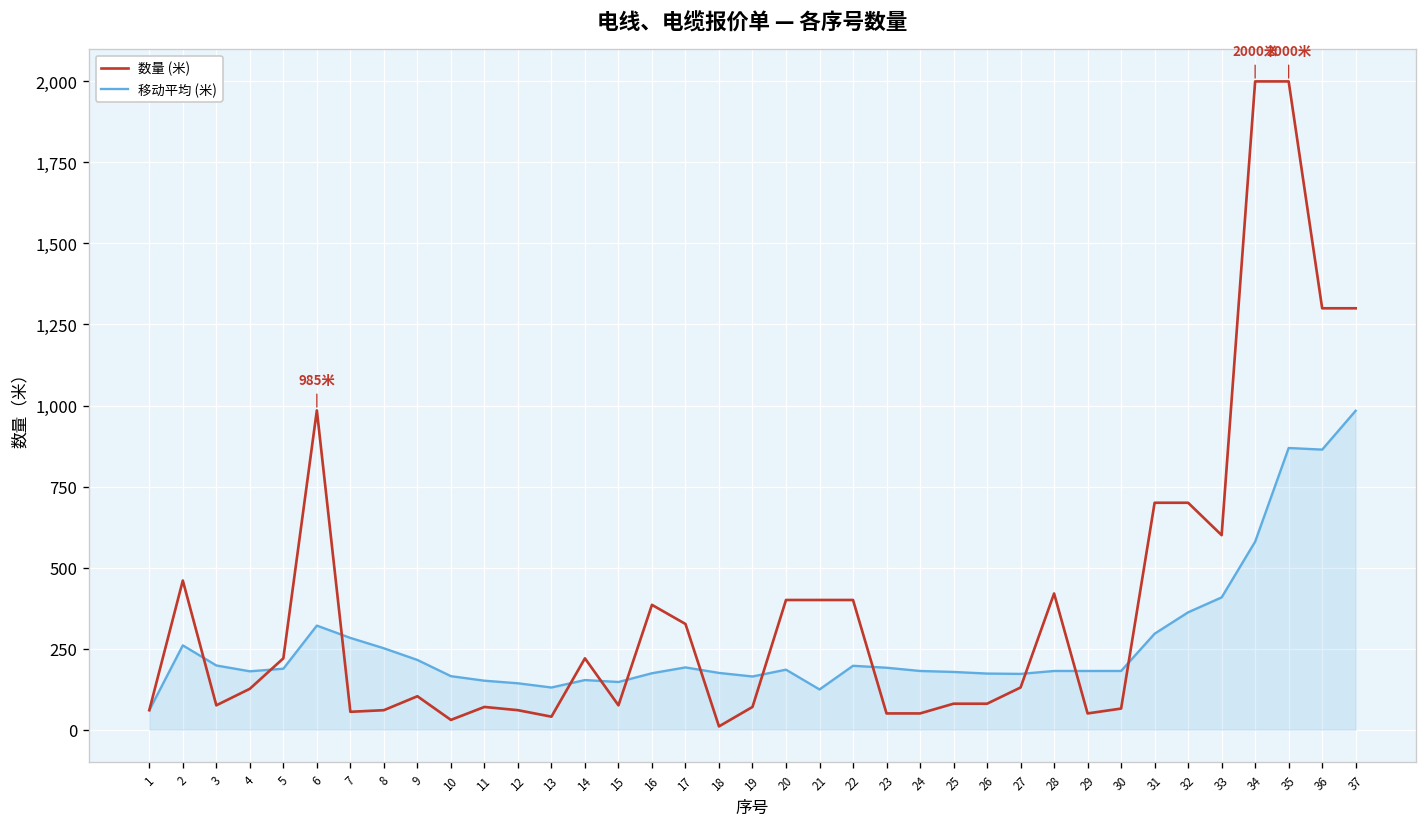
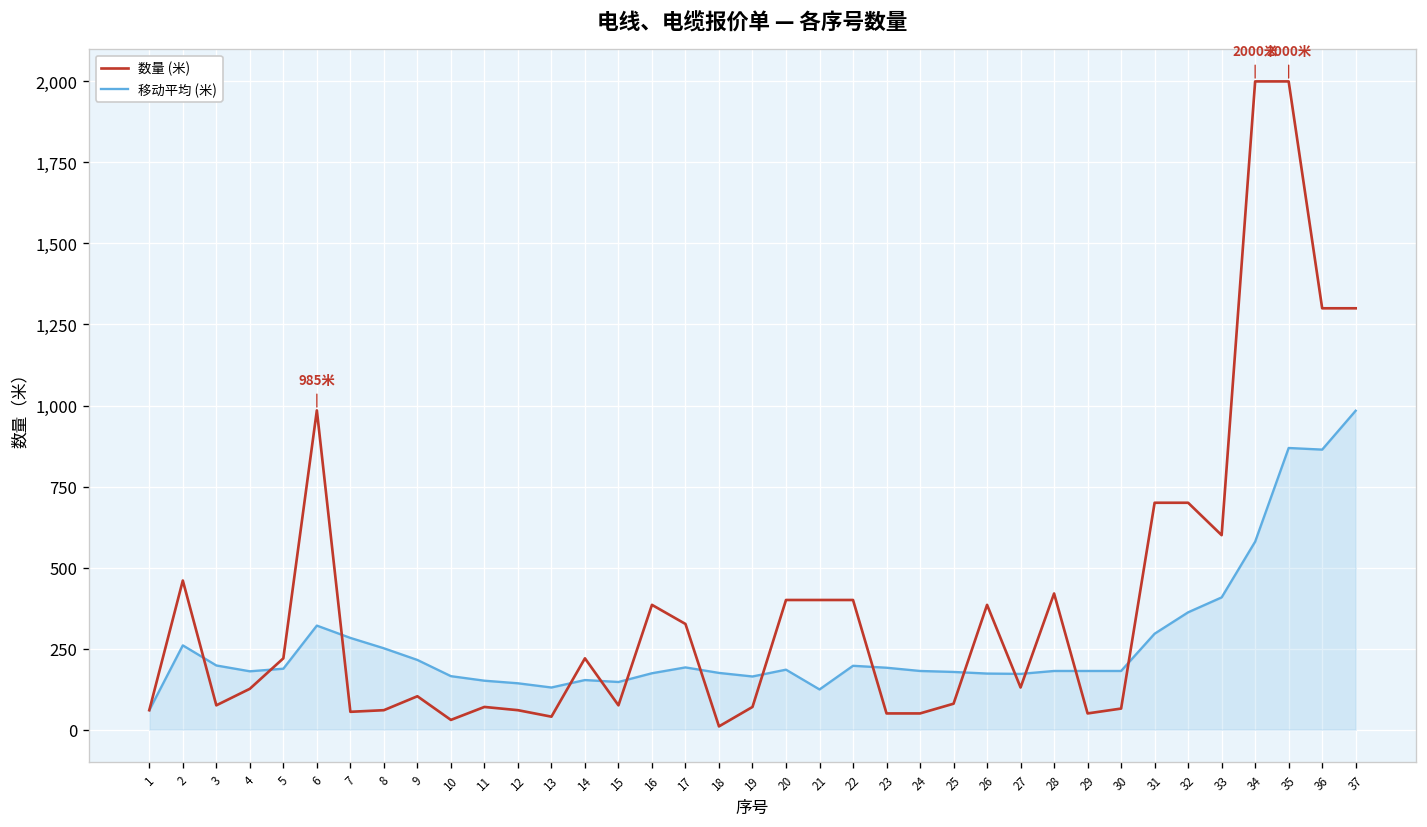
数量 (米), 26: 80 -> 390
